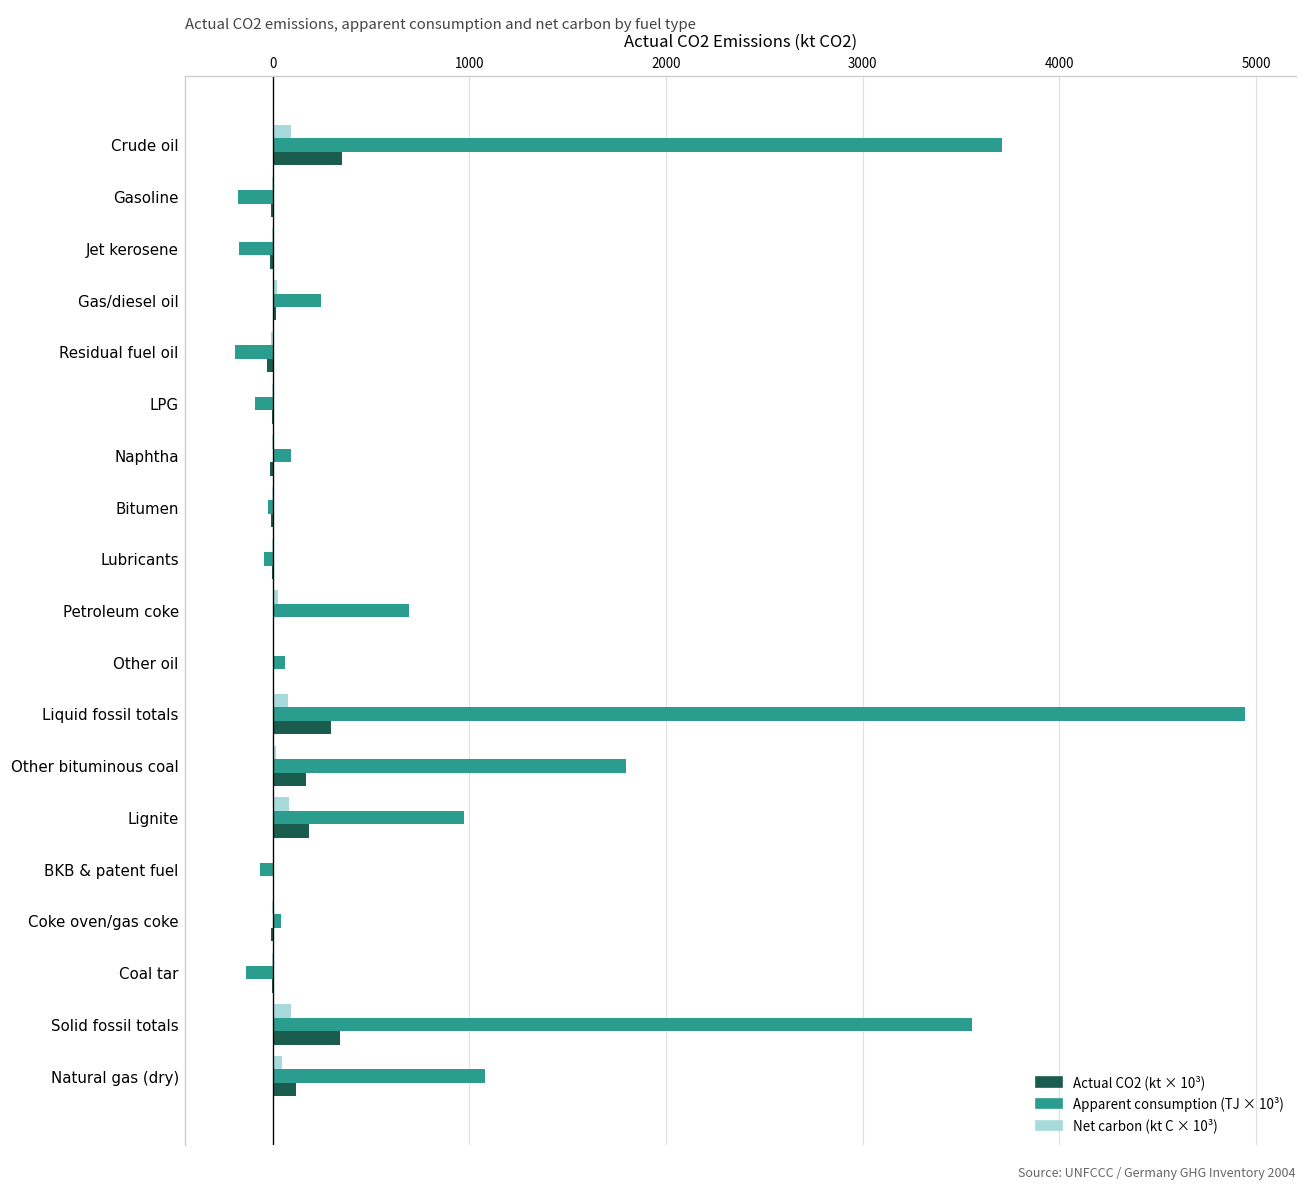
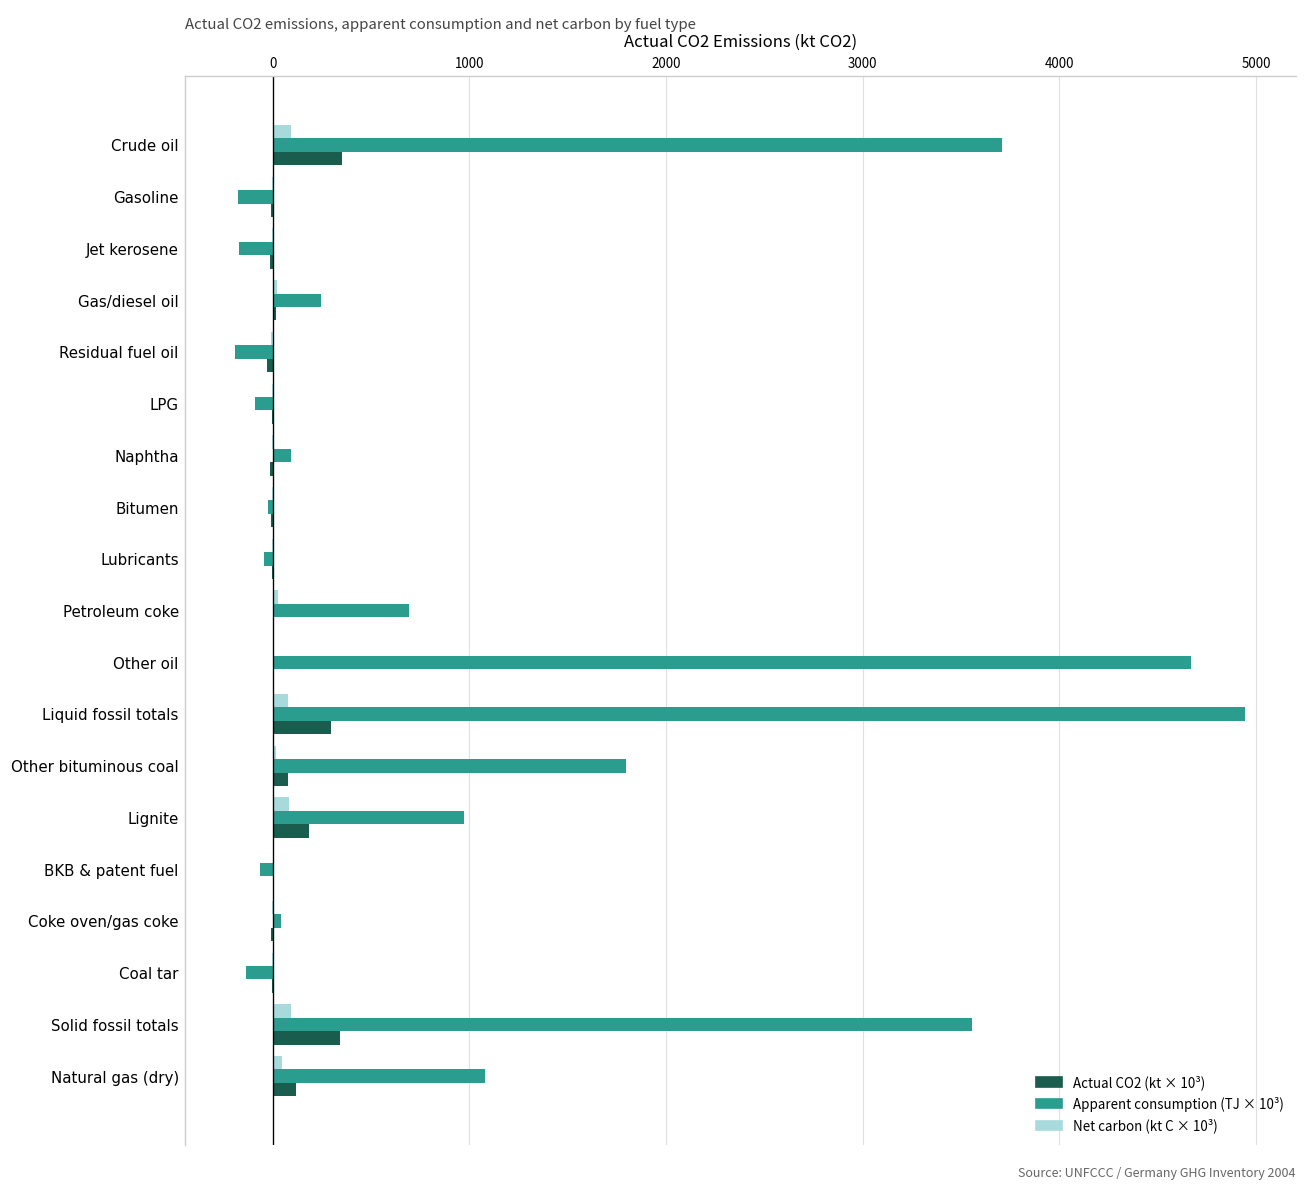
Apparent consumption (TJ × 10³), Other oil: 60 -> 4670
Actual CO2 (kt × 10³), Other bituminous coal: 170 -> 80
